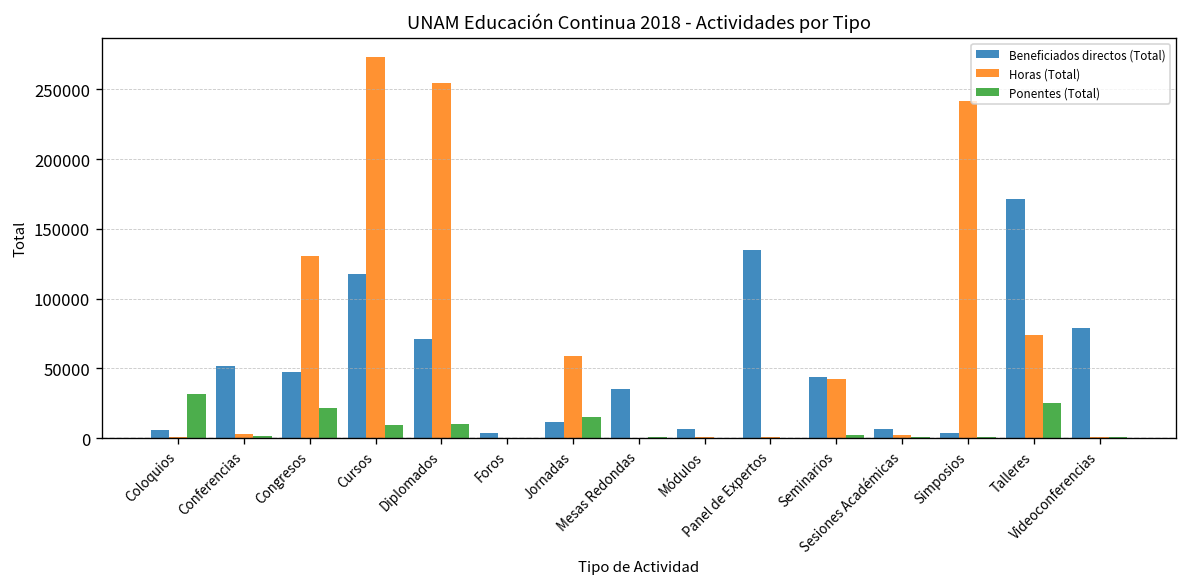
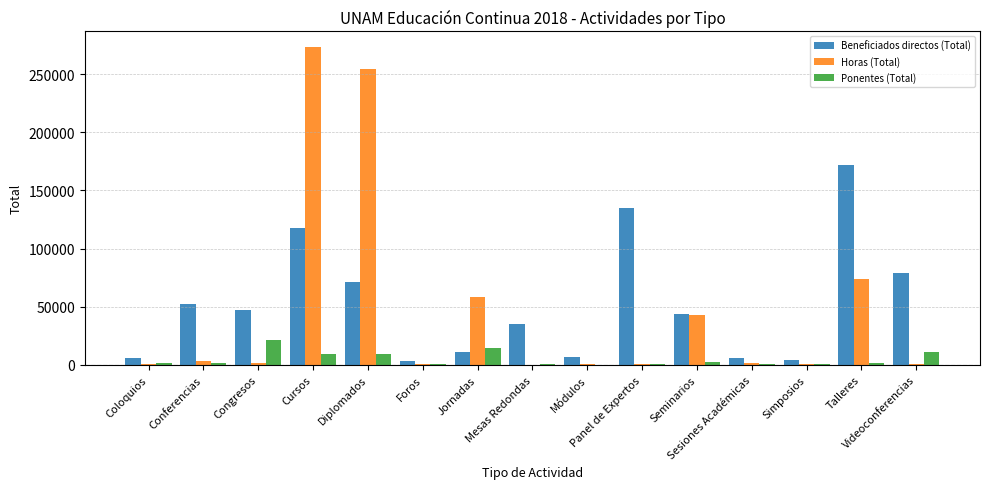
Ponentes (Total), Coloquios: 32000 -> 1000
Horas (Total), Congresos: 131000 -> 2000
Horas (Total), Simposios: 242000 -> 0
Ponentes (Total), Talleres: 25000 -> 2000
Ponentes (Total), Videoconferencias: 1000 -> 11000
